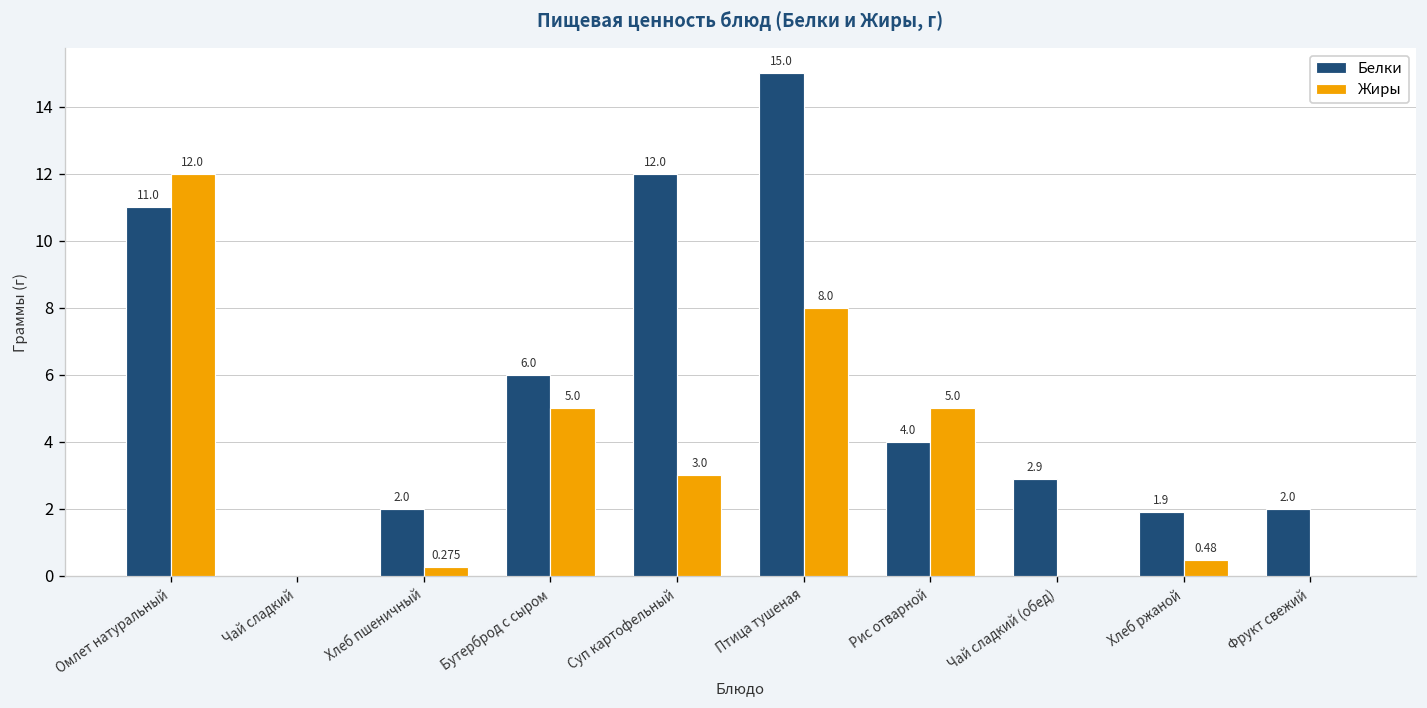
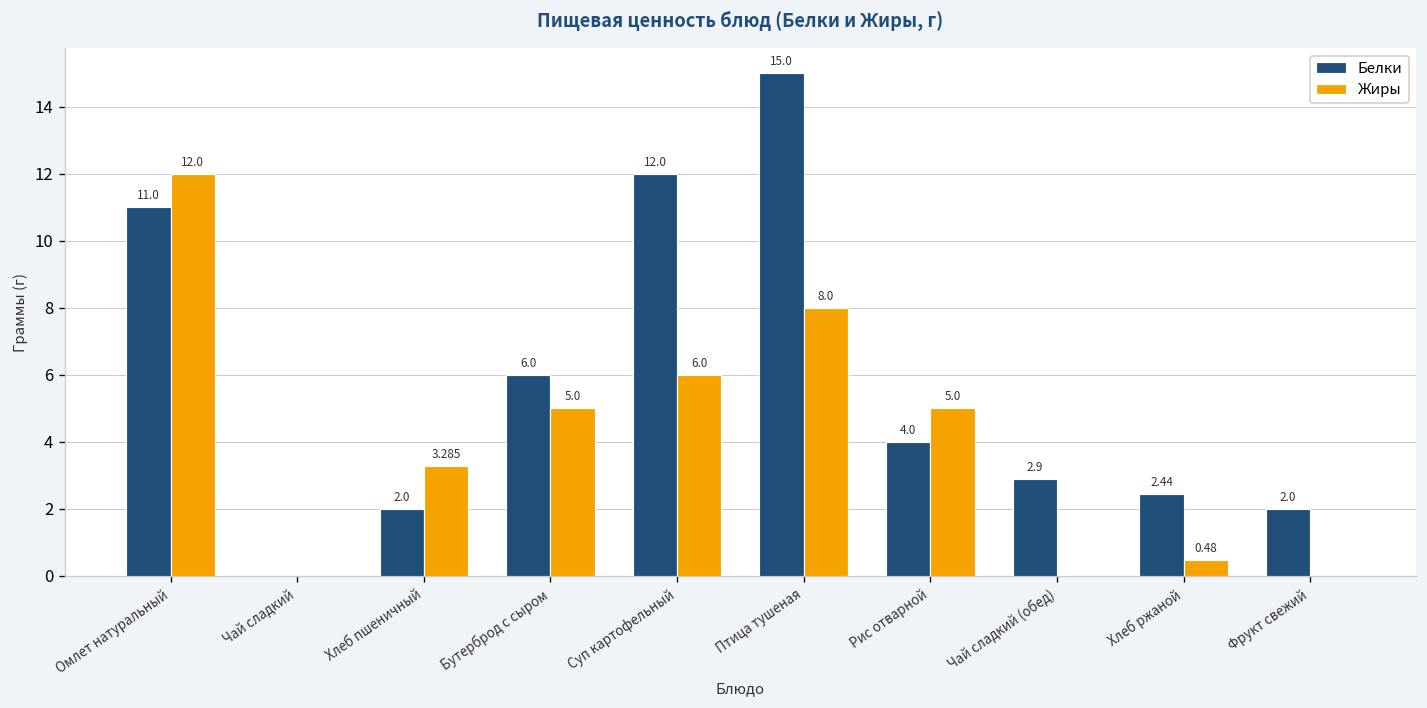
Жиры, Хлеб пшеничный: 0.275 -> 3.285
Жиры, Суп картофельный: 3.0 -> 6.0
Белки, Хлеб ржаной: 1.9 -> 2.44
